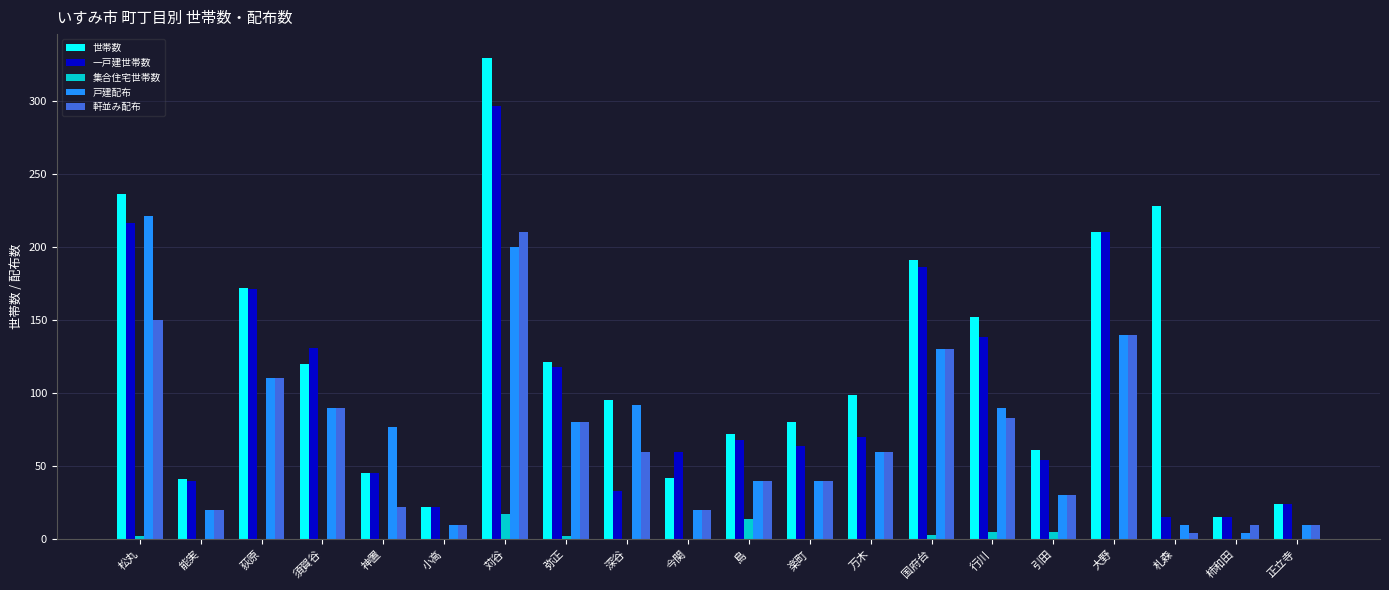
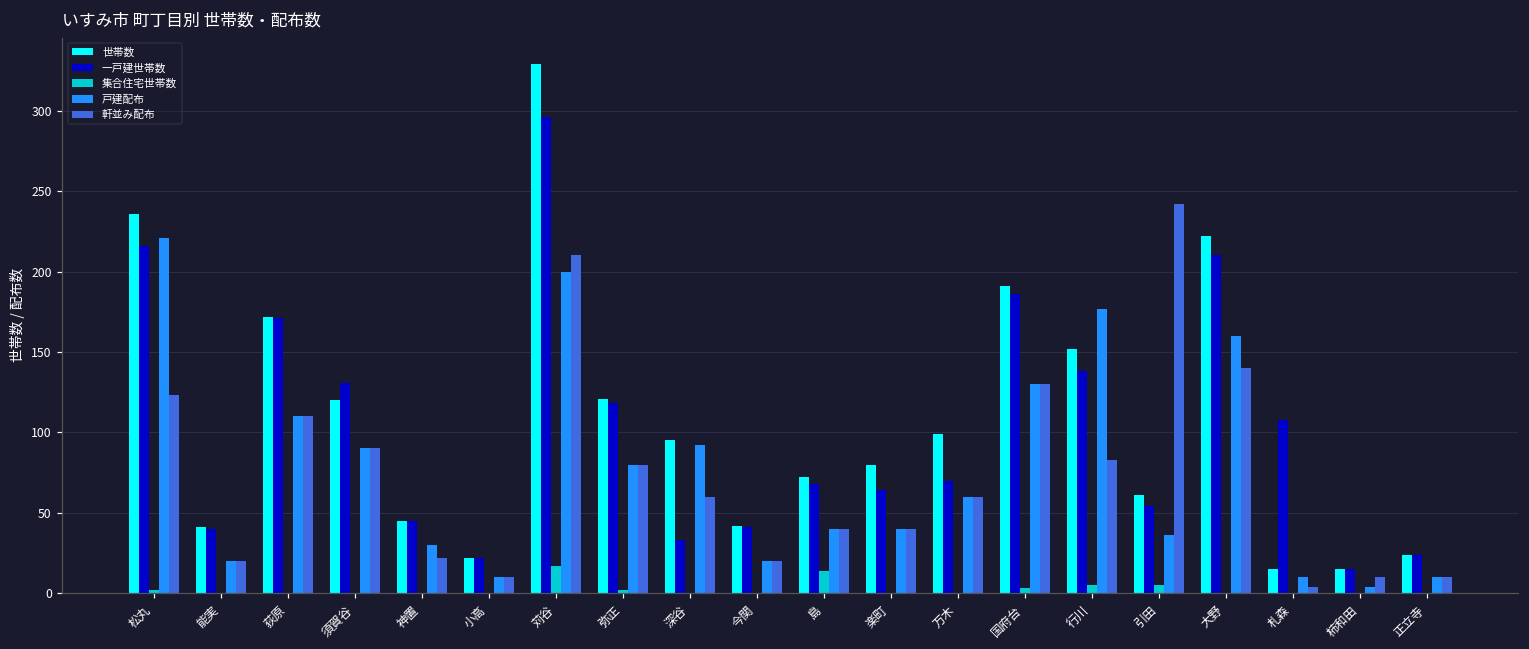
軒並み配布, 松丸: 150 -> 123
戸建配布, 神置: 77 -> 30
一戸建世帯数, 今関: 60 -> 41
戸建配布, 行川: 90 -> 177
戸建配布, 引田: 30 -> 36
軒並み配布, 引田: 30 -> 242
世帯数, 大野: 210 -> 222
戸建配布, 大野: 140 -> 160
世帯数, 札森: 228 -> 15
一戸建世帯数, 札森: 15 -> 108
